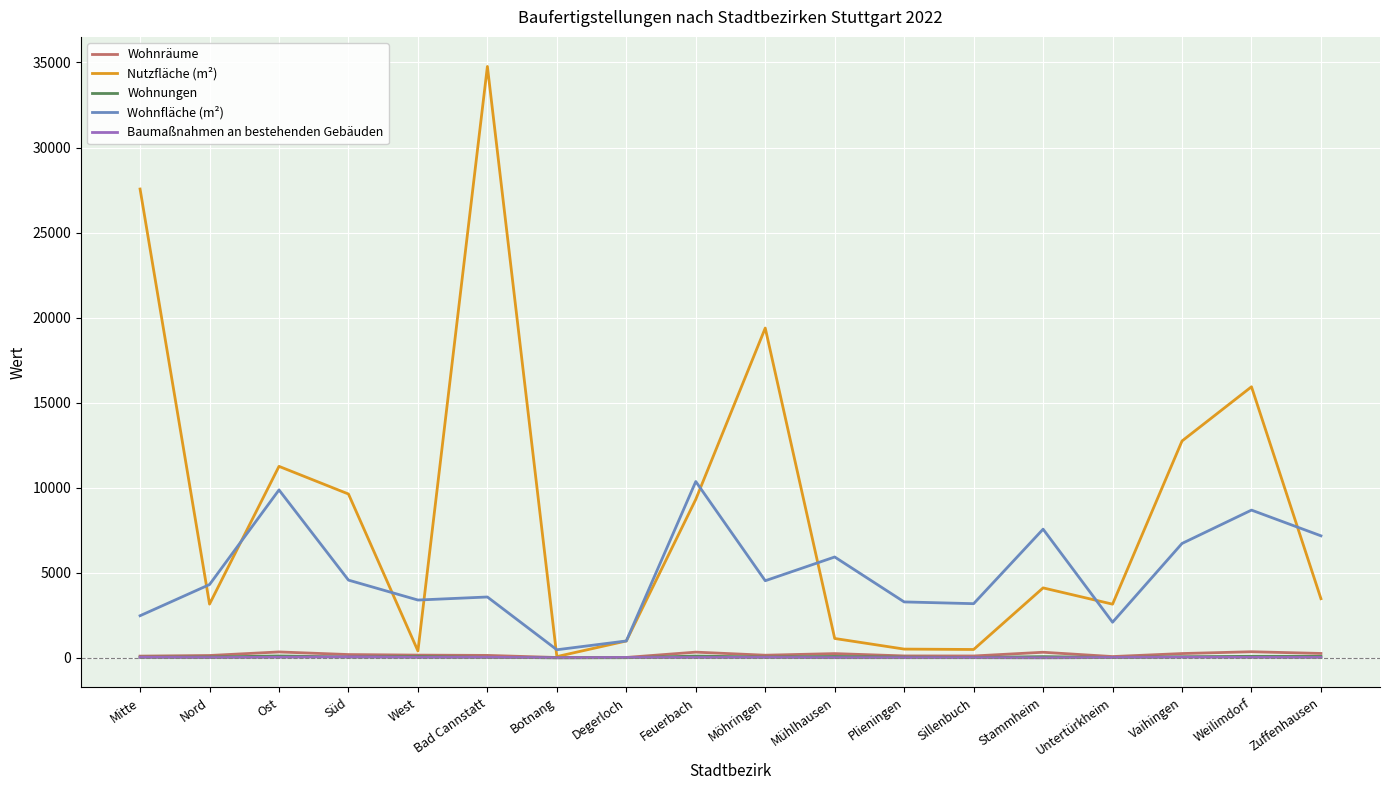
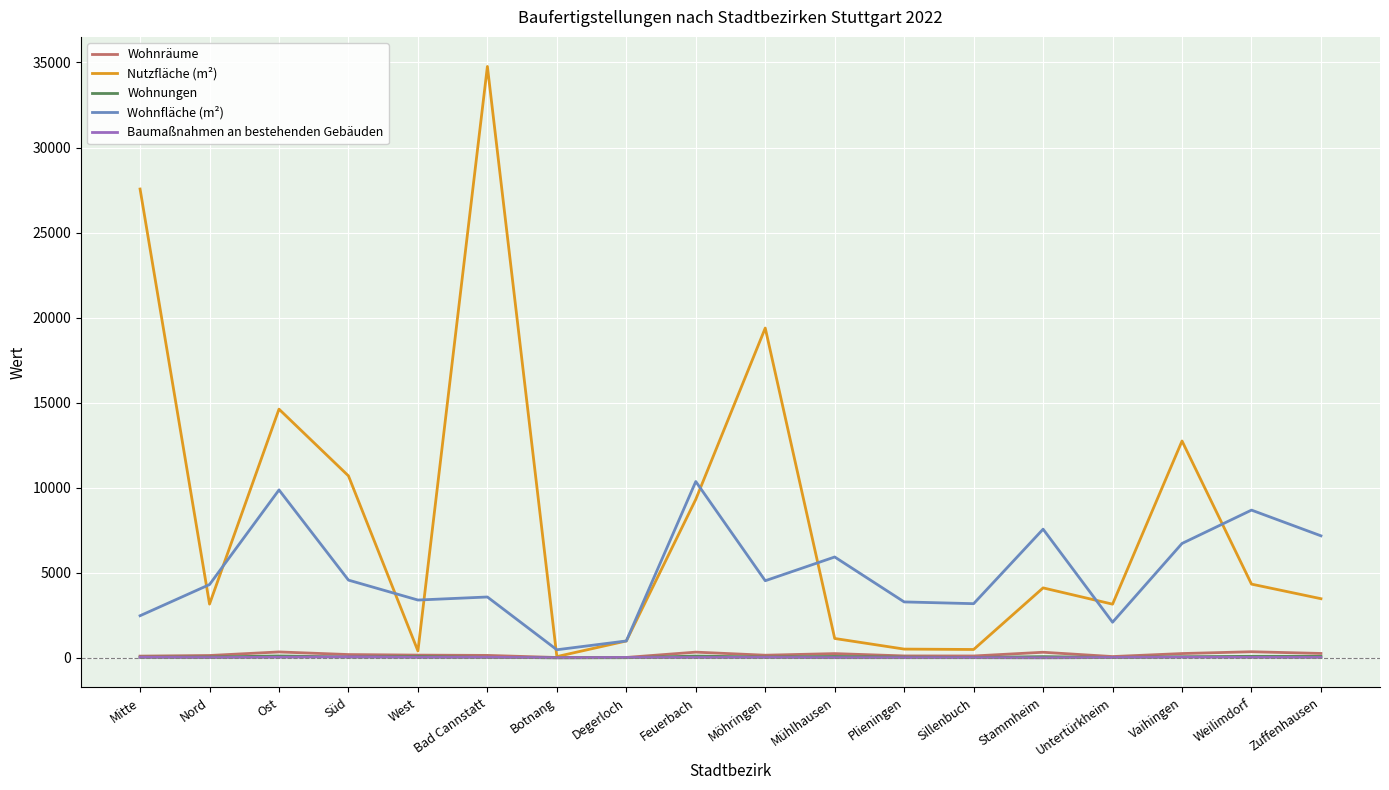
Nutzfläche (m²), Ost: 11300 -> 14600
Nutzfläche (m²), Süd: 9600 -> 10700
Nutzfläche (m²), Weilimdorf: 15900 -> 4300
